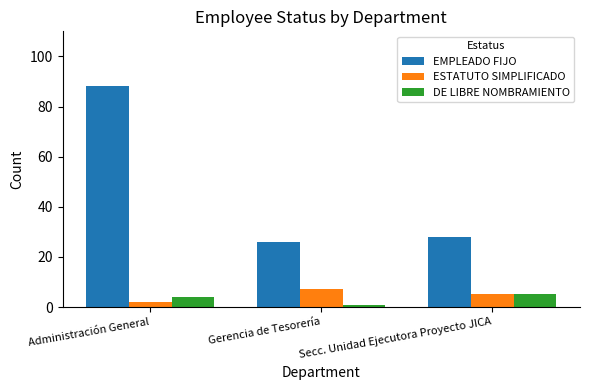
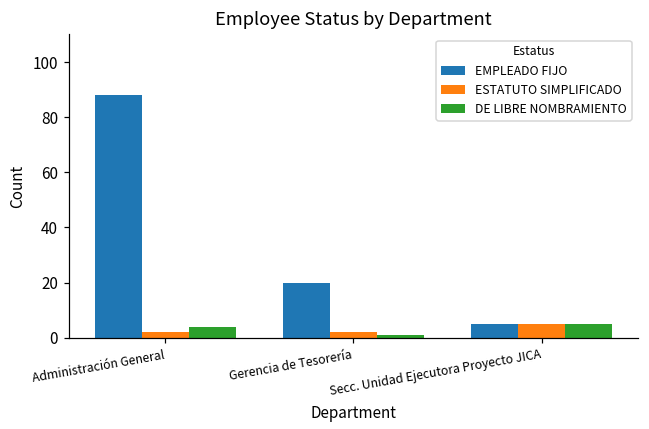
EMPLEADO FIJO, Gerencia de Tesorería: 26 -> 20
ESTATUTO SIMPLIFICADO, Gerencia de Tesorería: 7 -> 2
EMPLEADO FIJO, Secc. Unidad Ejecutora Proyecto JICA: 28 -> 5
